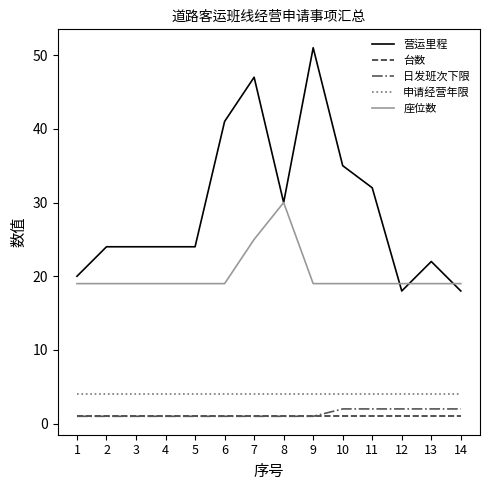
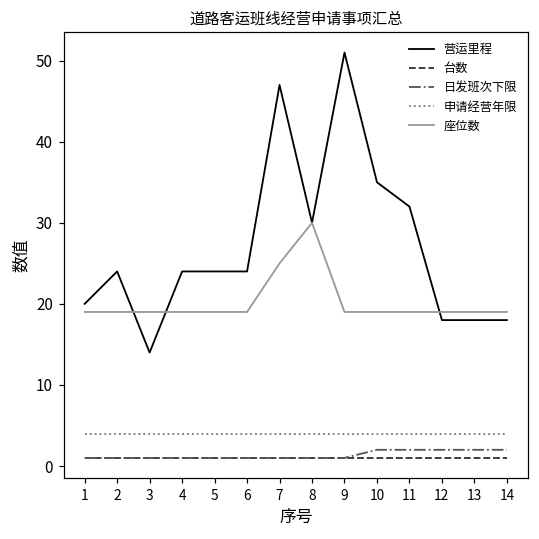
营运里程, 3: 24 -> 14
营运里程, 6: 41 -> 24
营运里程, 13: 22 -> 18
